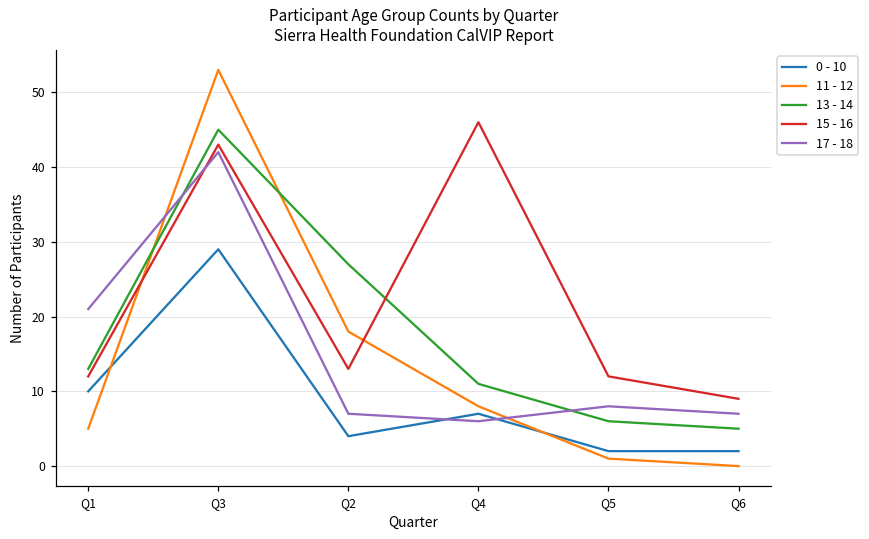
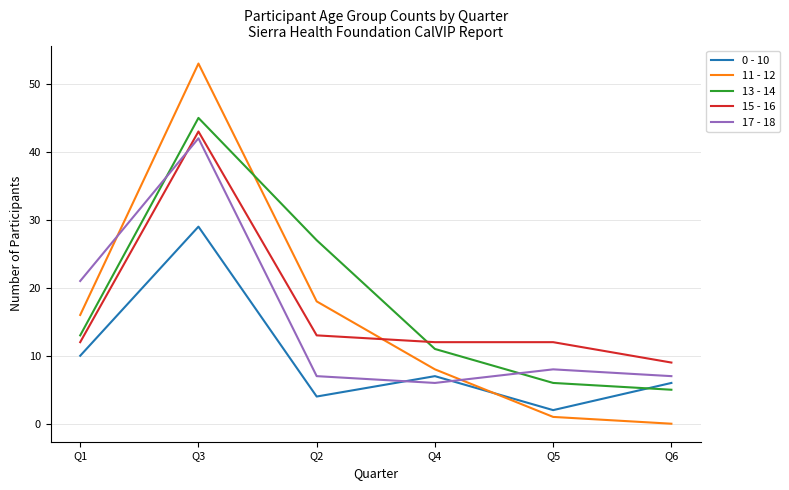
11 - 12, Q1: 5 -> 16
15 - 16, Q4: 46 -> 12
0 - 10, Q6: 2 -> 6
